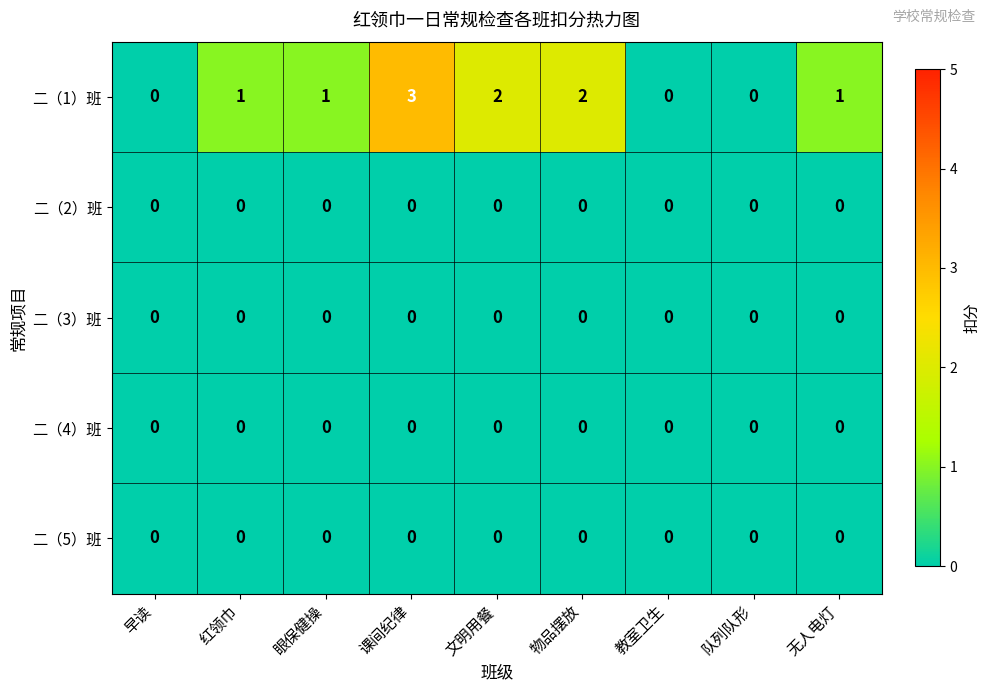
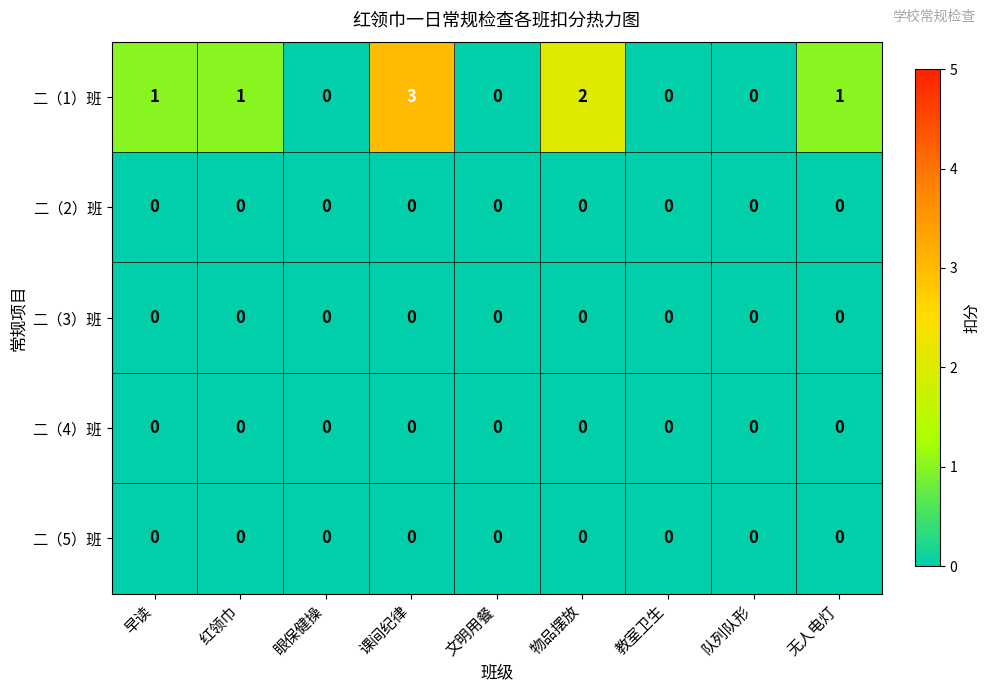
二（1）班, 早读: 0 -> 1
二（1）班, 眼保健操: 1 -> 0
二（1）班, 文明用餐: 2 -> 0
